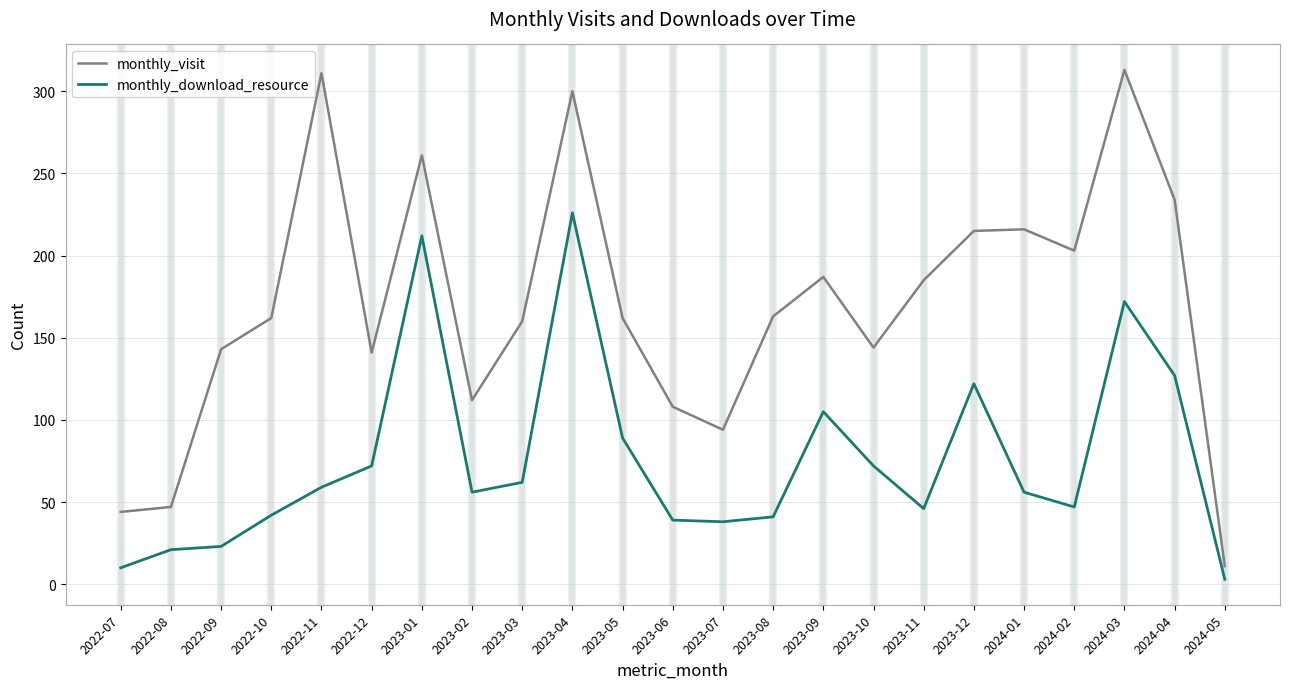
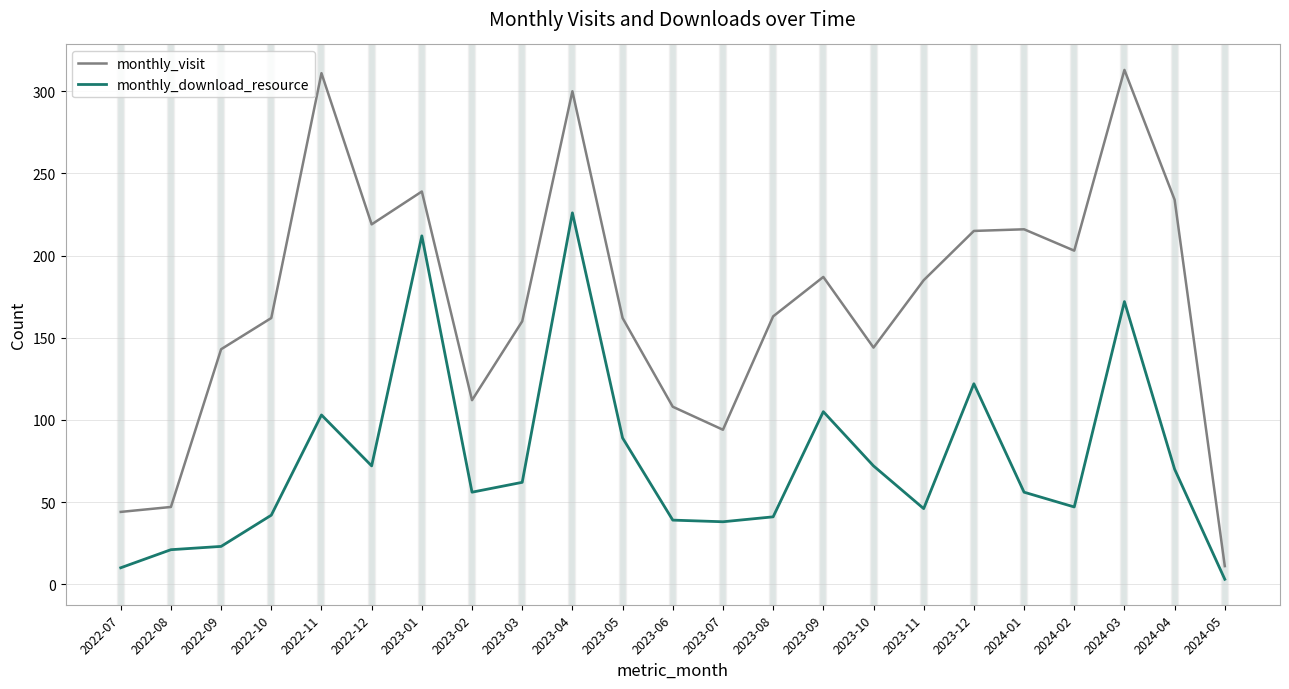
monthly_download_resource, 2022-11: 59 -> 103
monthly_visit, 2022-12: 141 -> 219
monthly_visit, 2023-01: 261 -> 239
monthly_download_resource, 2024-04: 127 -> 70
